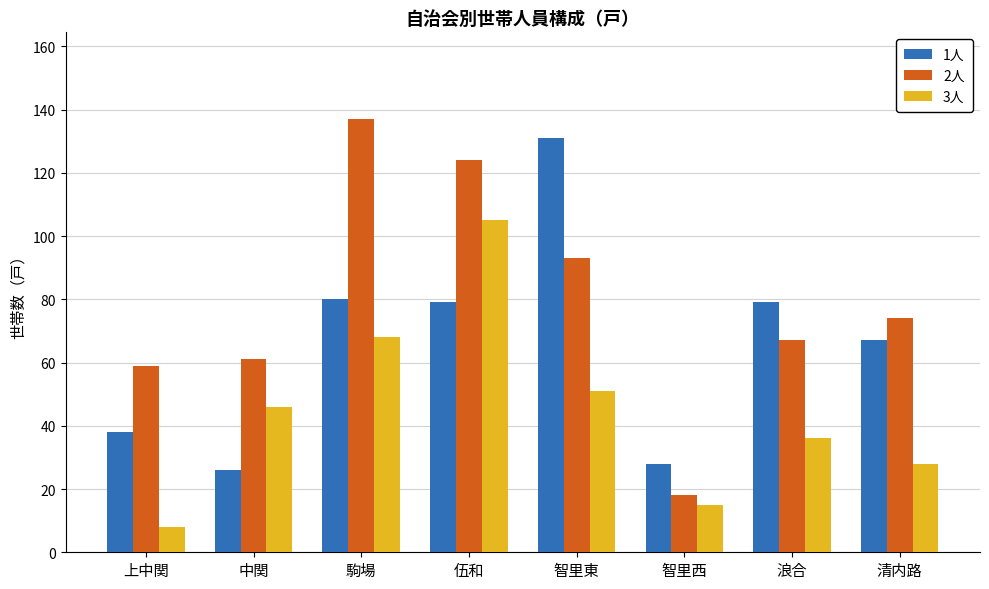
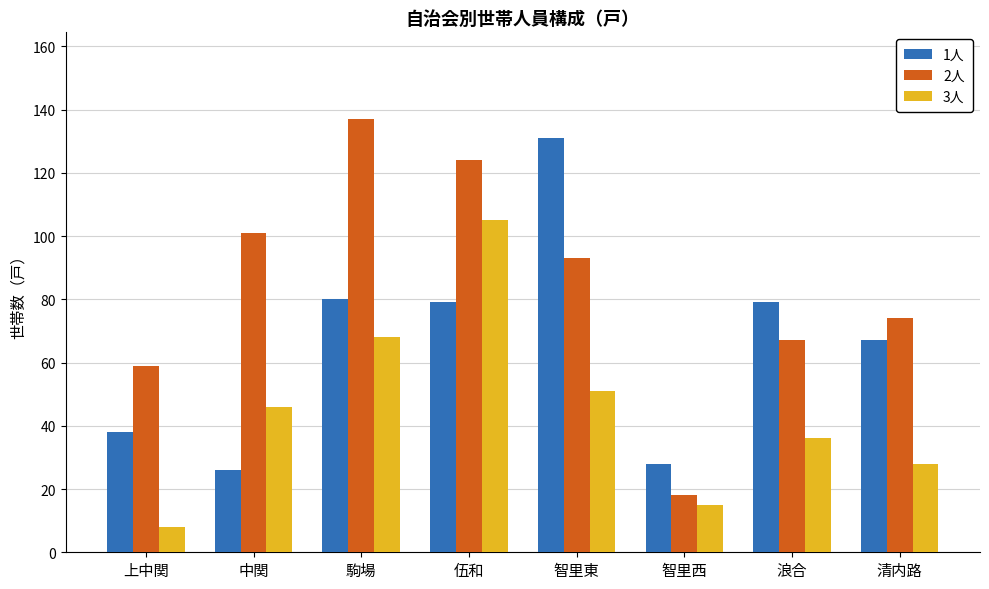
2人, 中関: 61 -> 101
